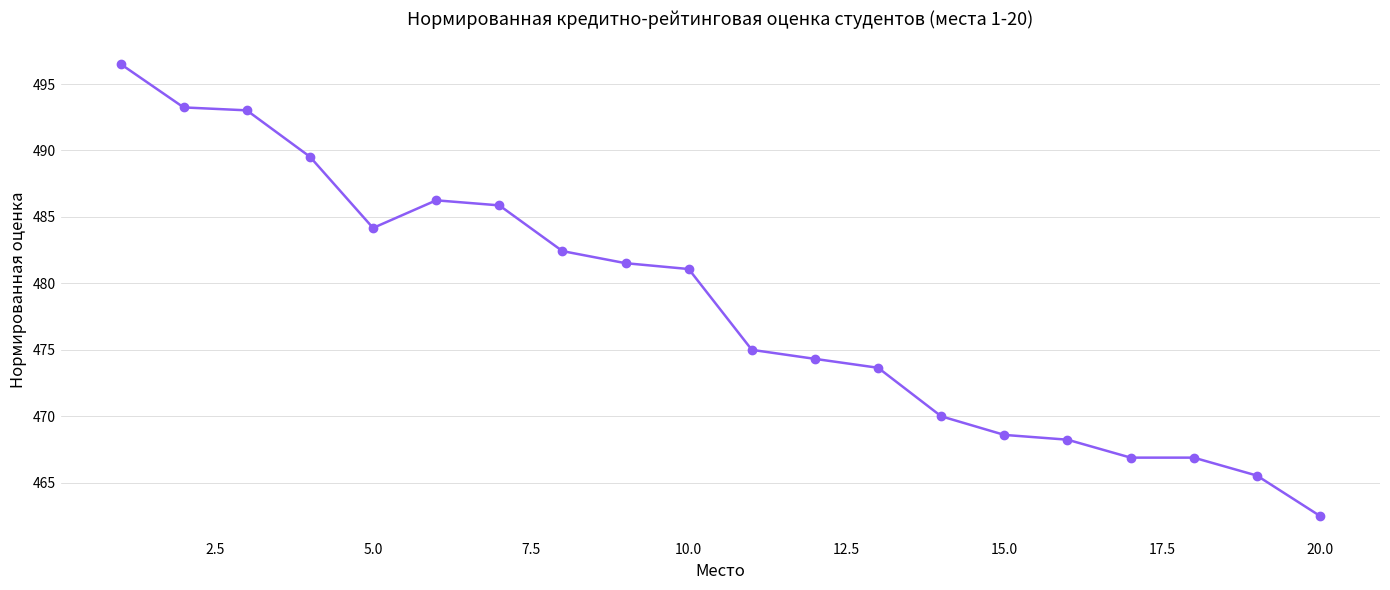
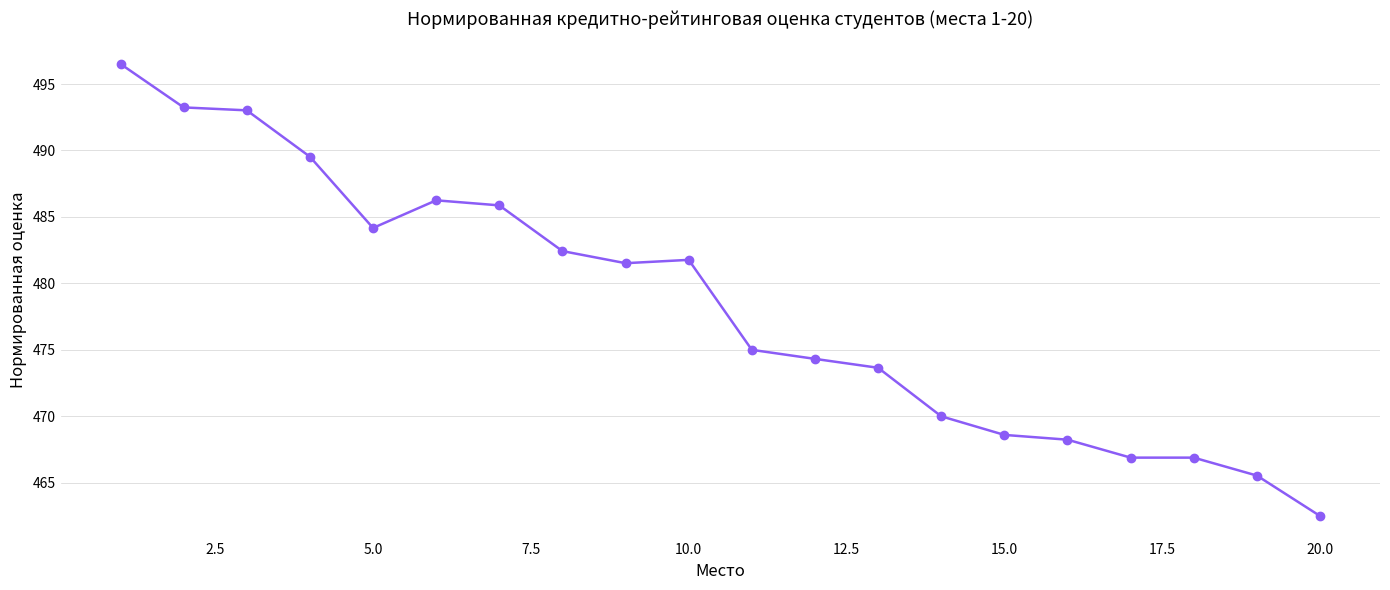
10.0: 481.1 -> 481.8
